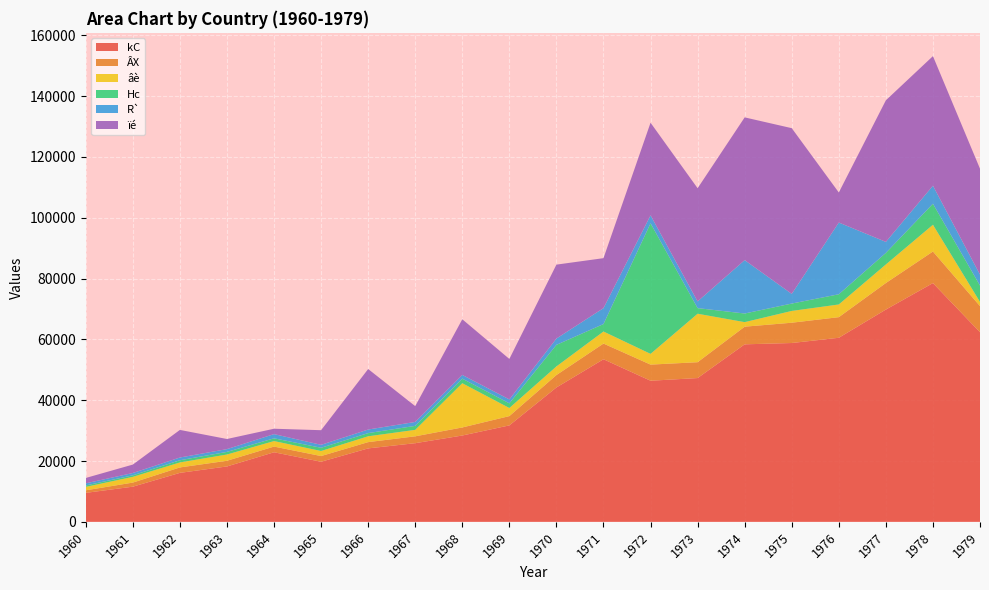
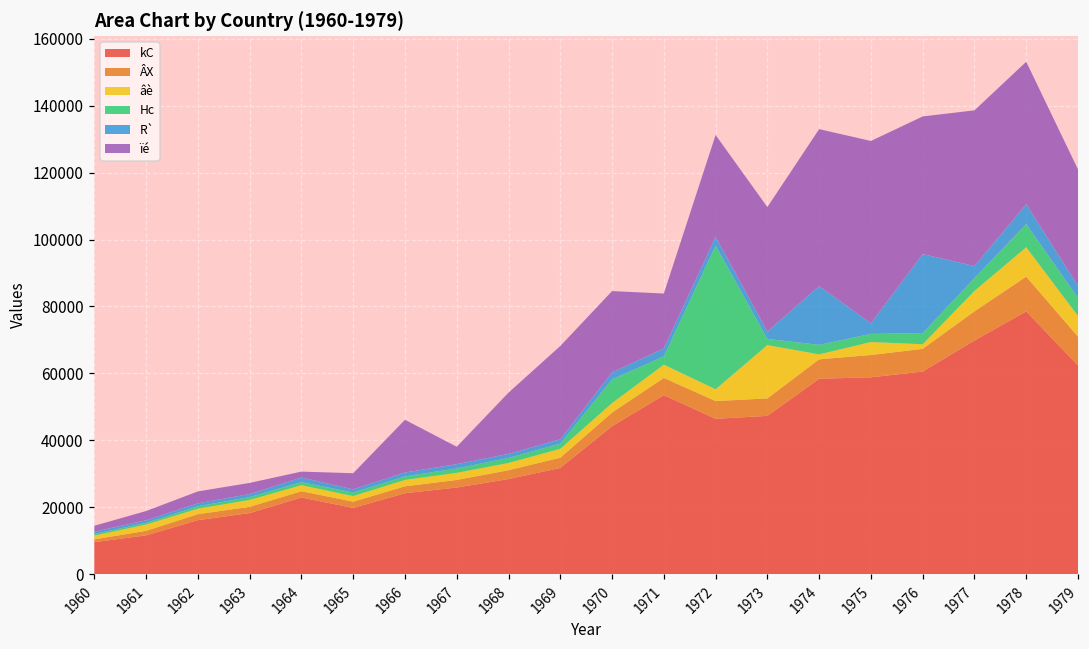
ïé, 1962: 9000 -> 4000
ïé, 1966: 20000 -> 16000
âè, 1968: 15000 -> 2000
ïé, 1969: 13000 -> 28000
R`, 1971: 5000 -> 2000
âè, 1976: 4000 -> 1000
ïé, 1976: 10000 -> 41000
âè, 1979: 1000 -> 6000
